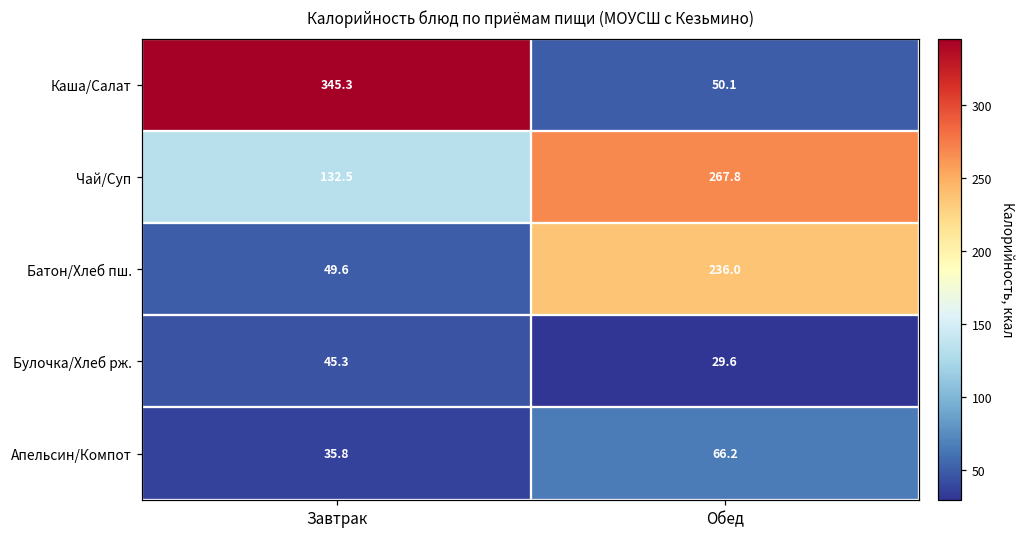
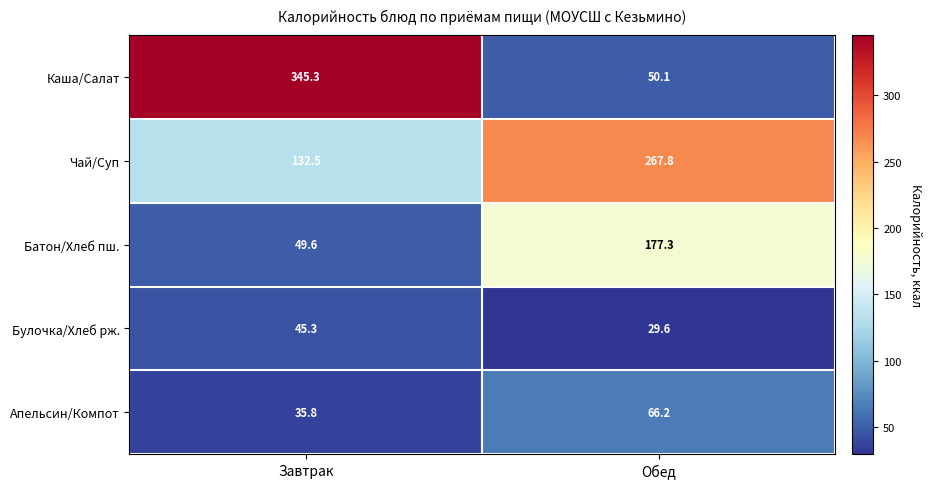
Батон/Хлеб пш., Обед: 236.0 -> 177.3
